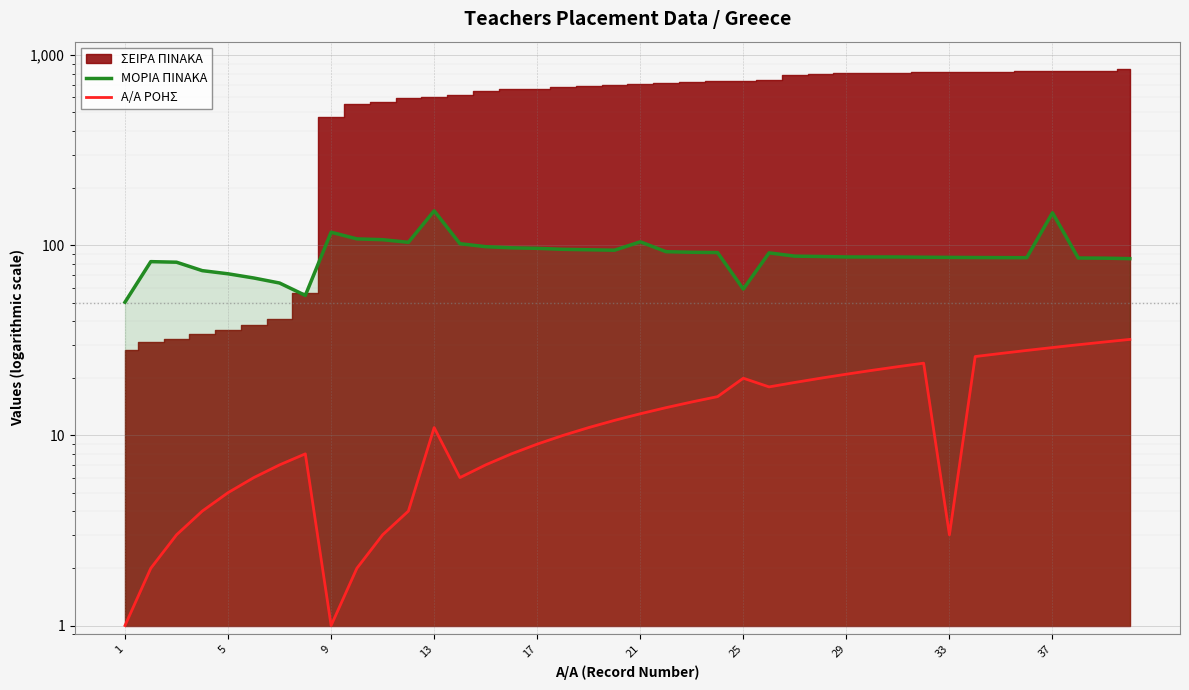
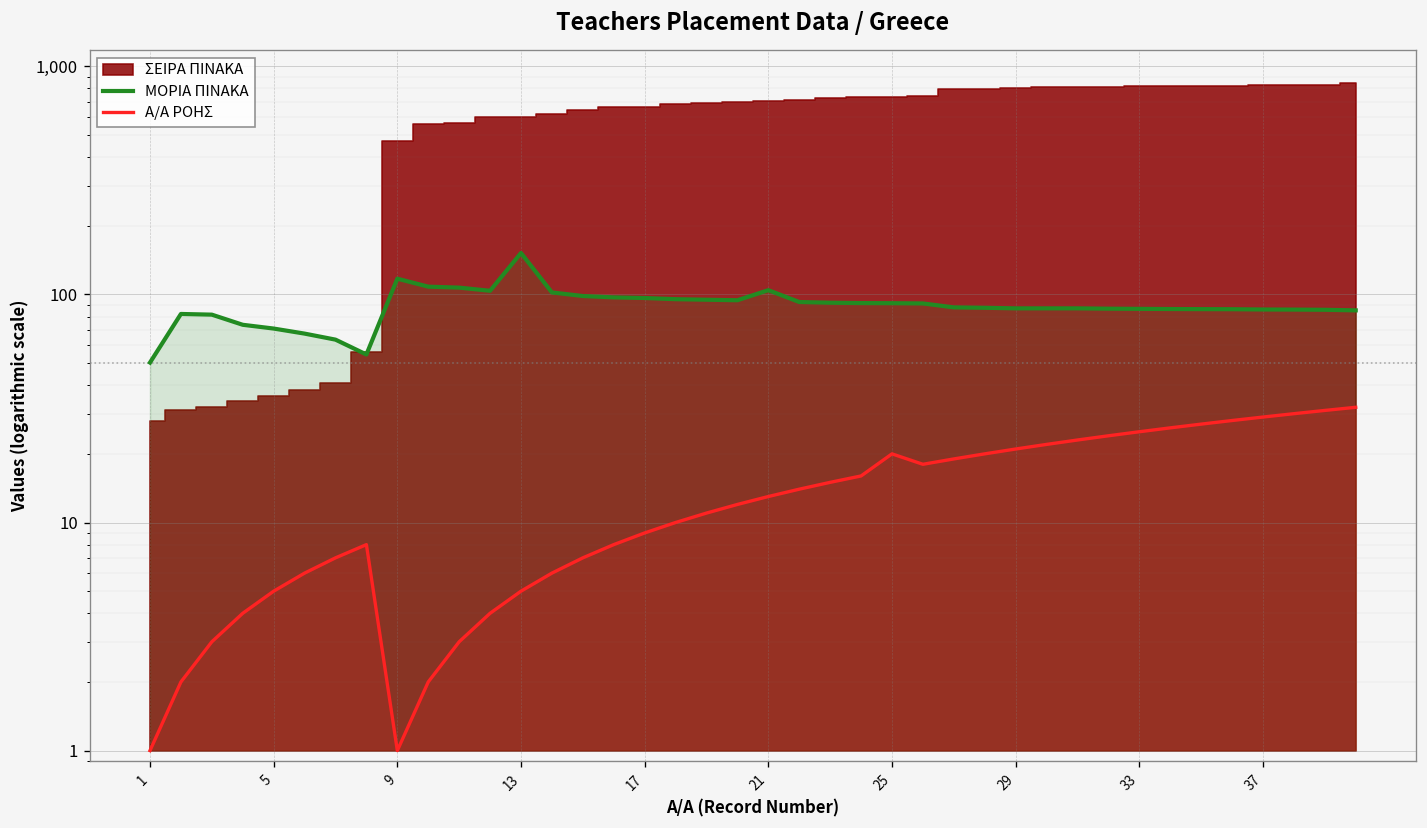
Α/Α ΡΟΗΣ, 13: 11 -> 5
ΜΟΡΙΑ ΠΙΝΑΚΑ, 25: 59 -> 90
Α/Α ΡΟΗΣ, 33: 3 -> 25
ΜΟΡΙΑ ΠΙΝΑΚΑ, 37: 150 -> 90
